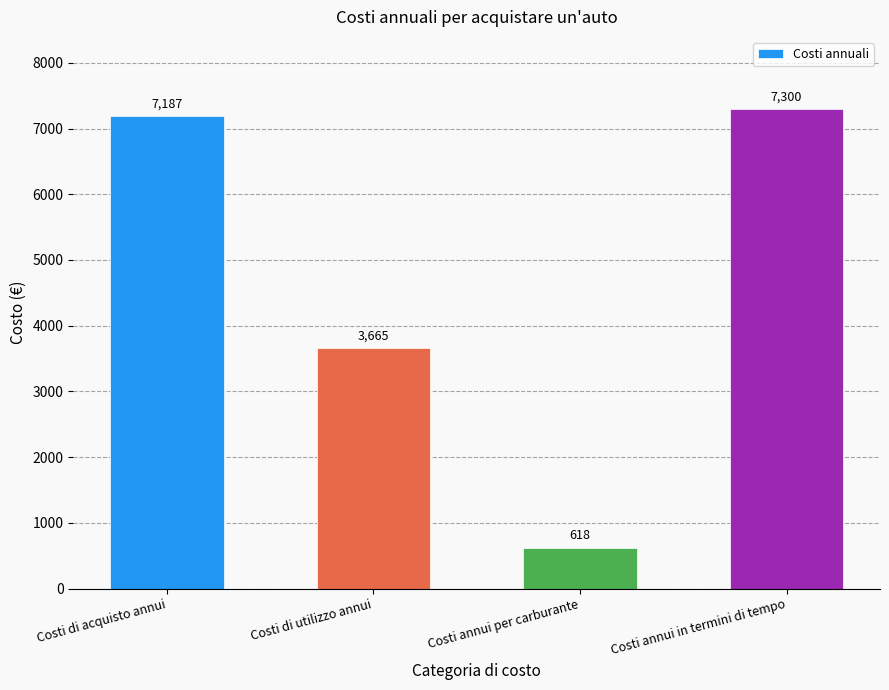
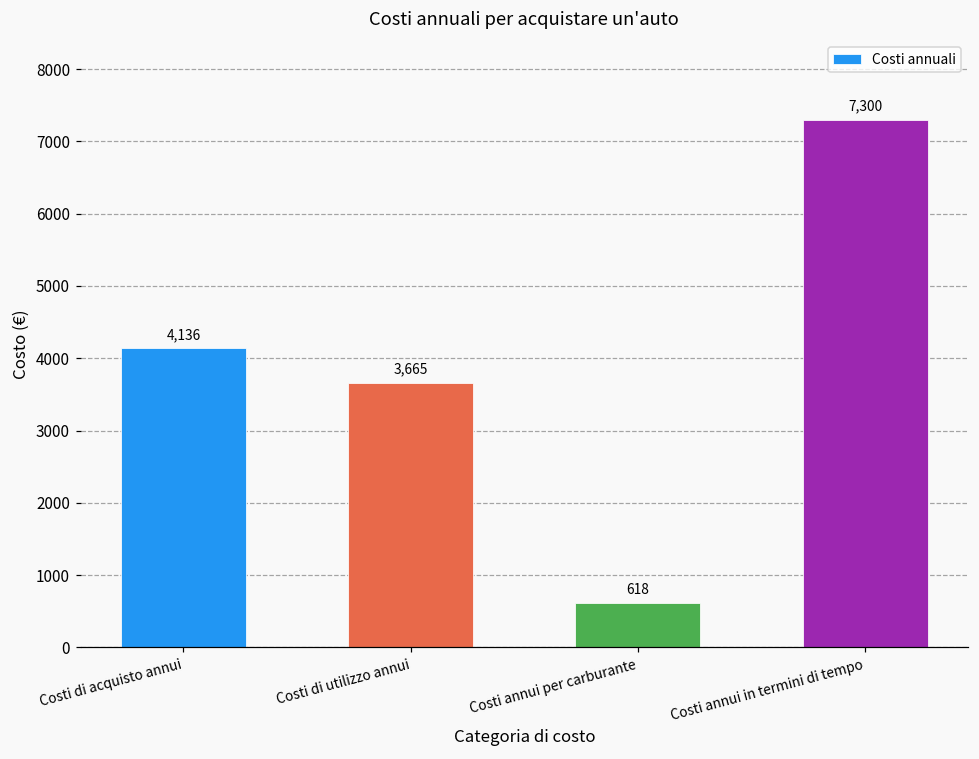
Costi di acquisto annui: 7,187 -> 4,136
